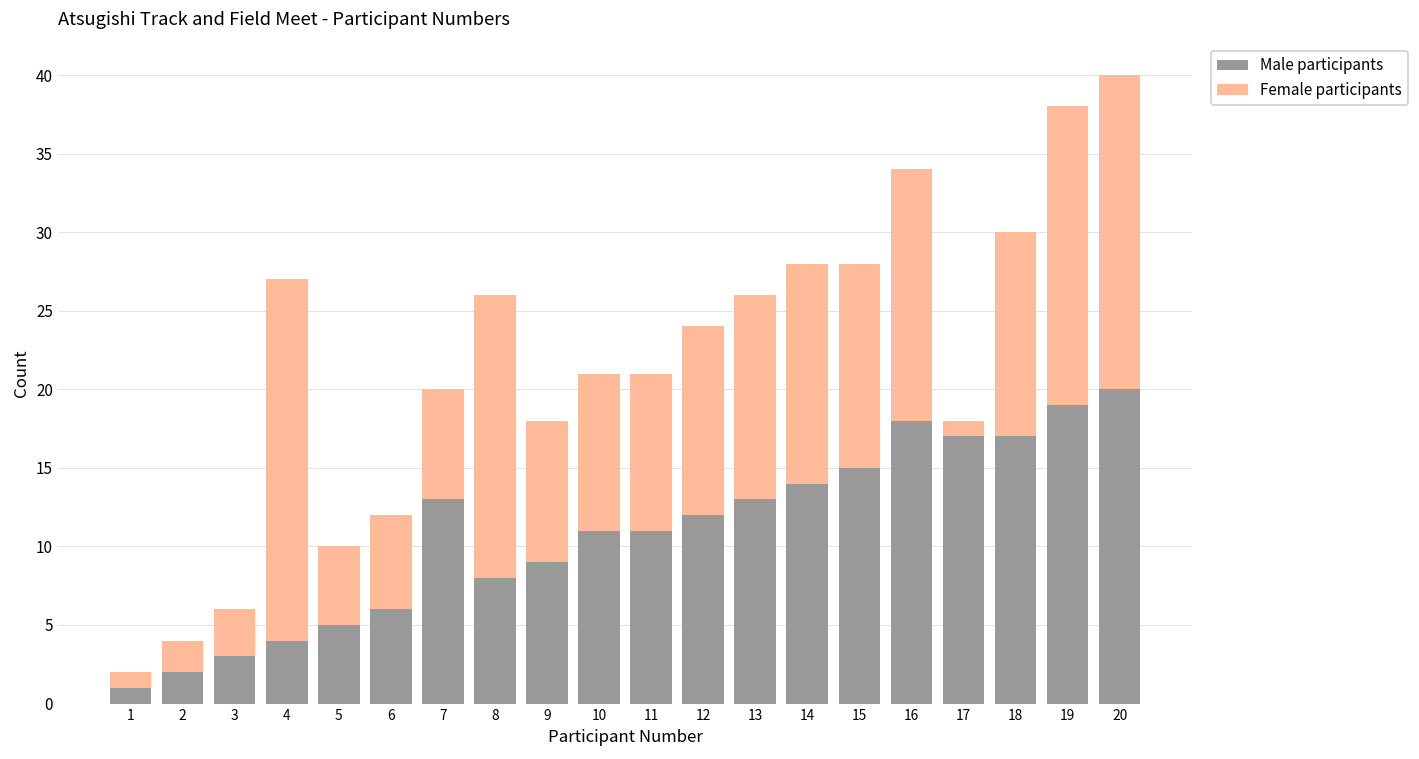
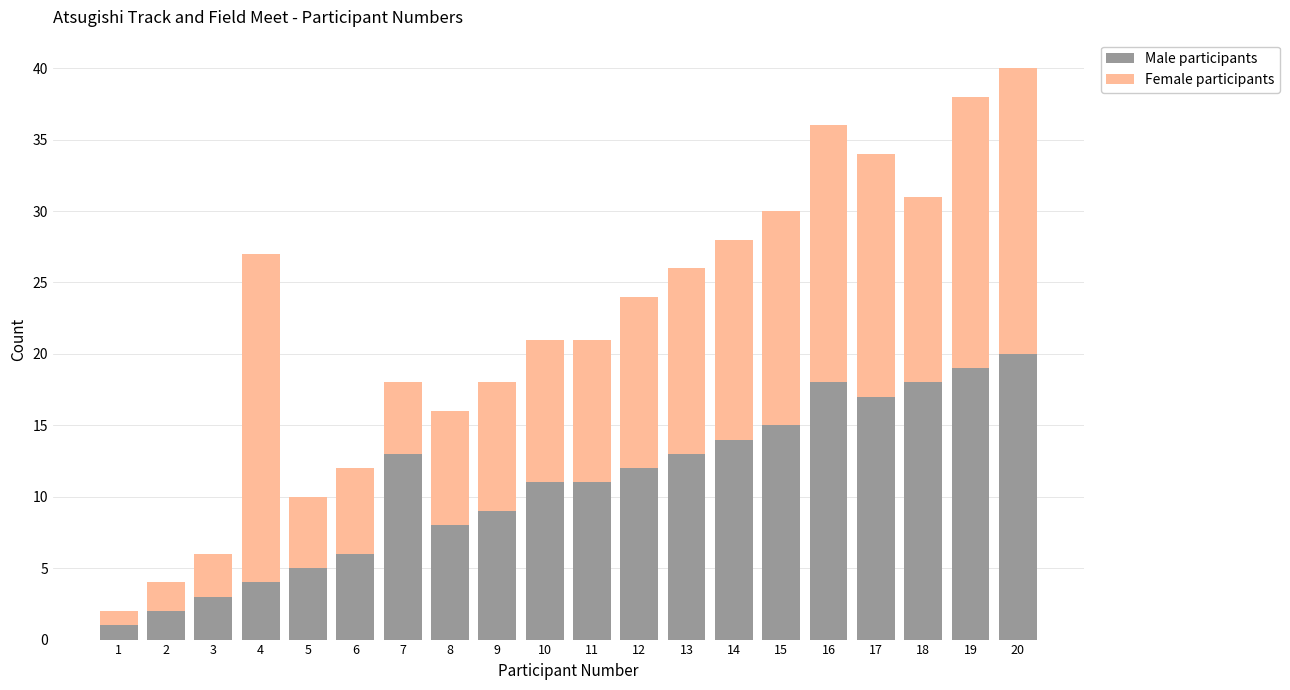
Female participants, 7: 7 -> 5
Female participants, 8: 18 -> 8
Female participants, 15: 13 -> 15
Female participants, 16: 16 -> 18
Female participants, 17: 1 -> 17
Male participants, 18: 17 -> 18
